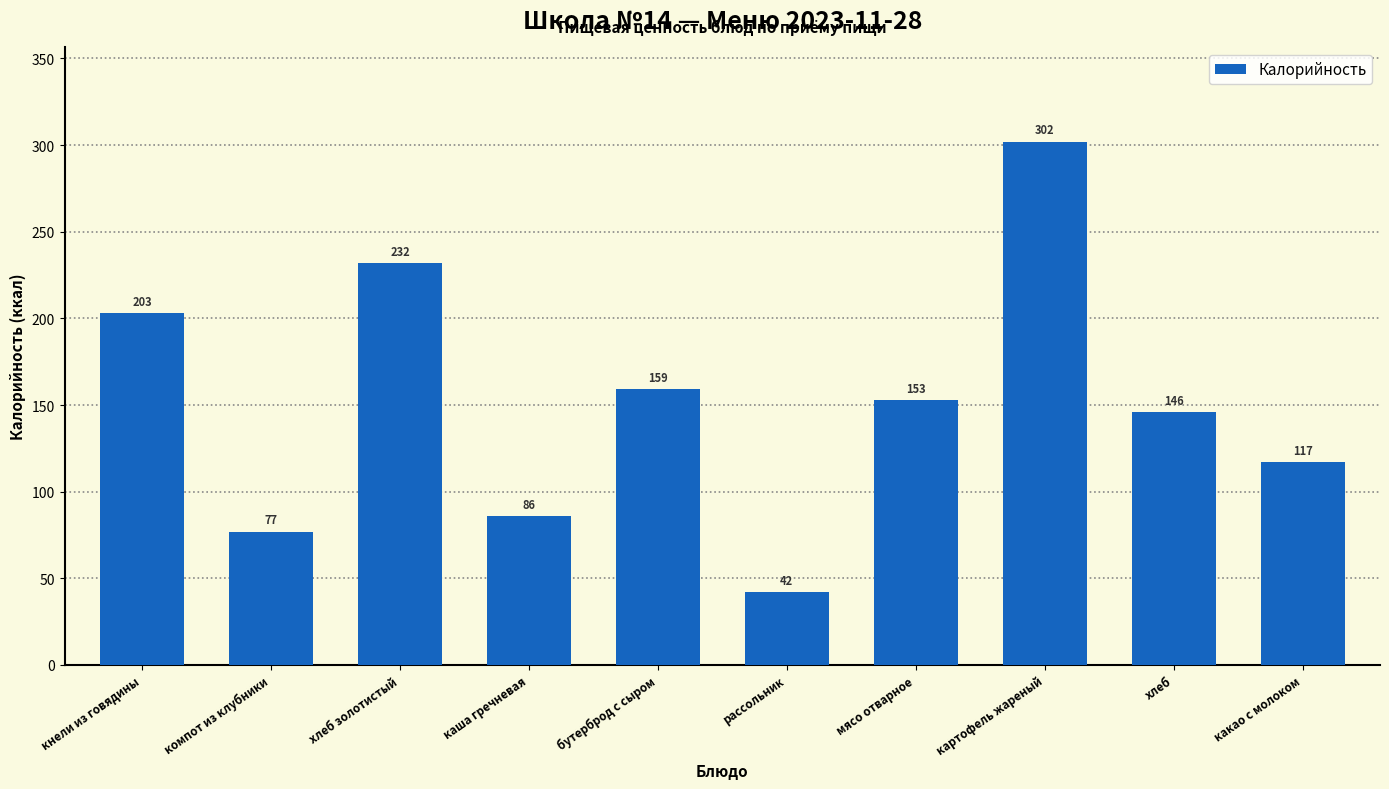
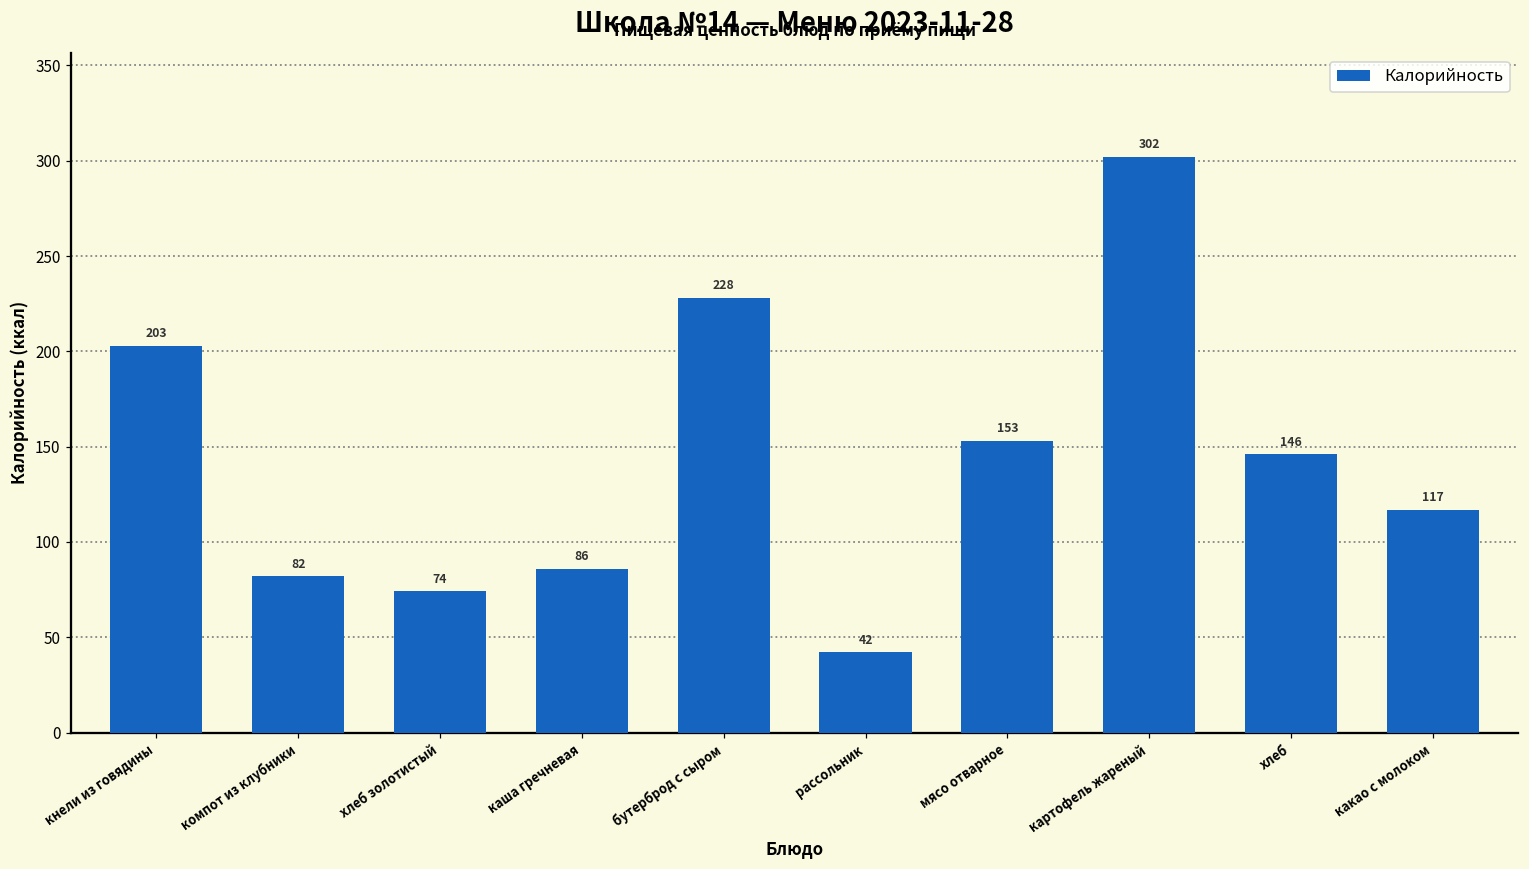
компот из клубники: 77 -> 82
хлеб золотистый: 232 -> 74
бутерброд с сыром: 159 -> 228
